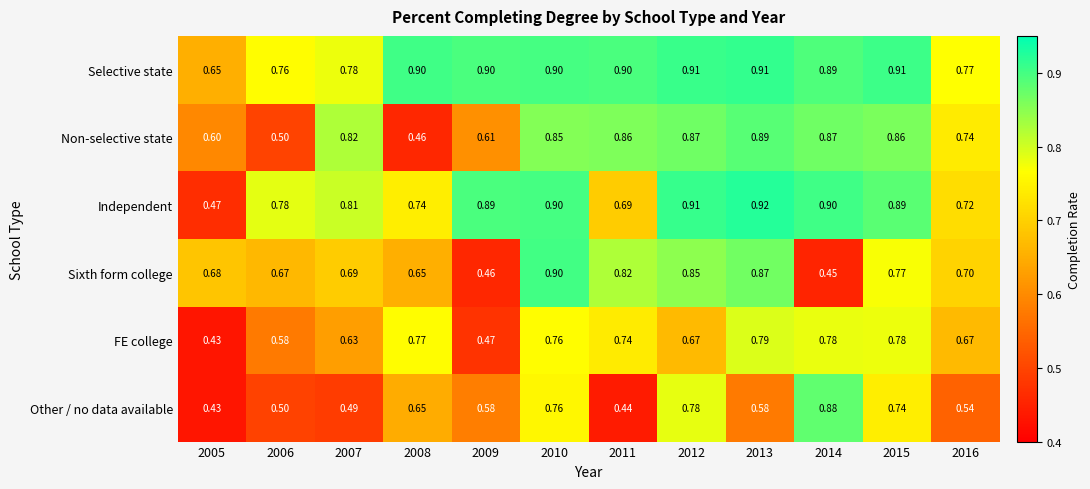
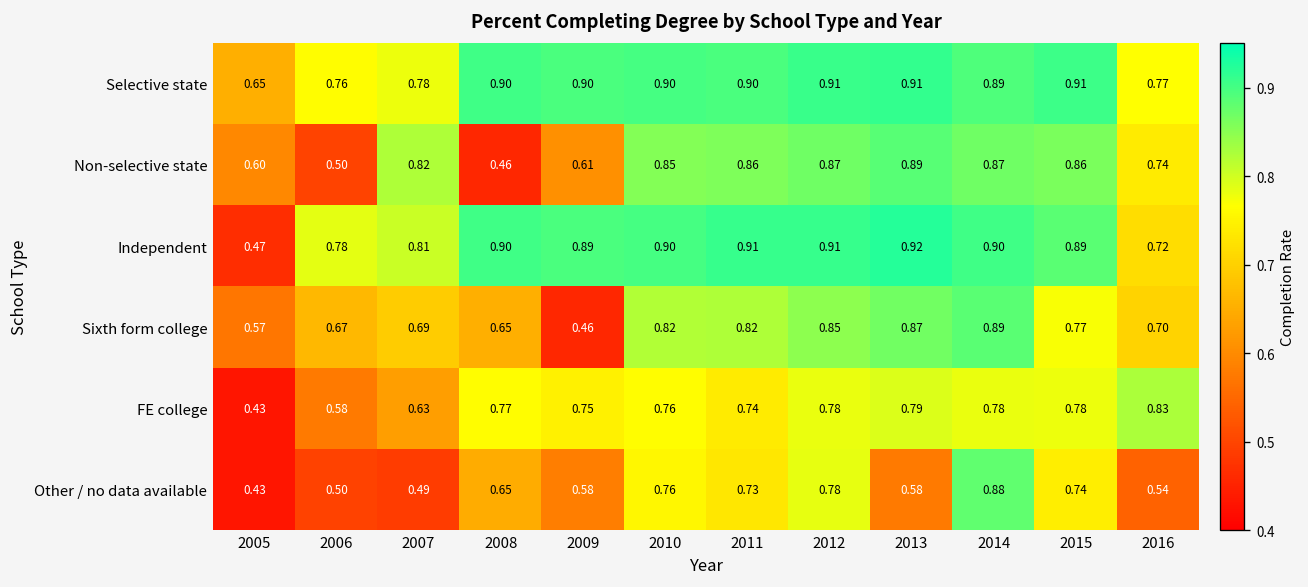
Independent, 2008: 0.74 -> 0.90
Independent, 2011: 0.69 -> 0.91
Sixth form college, 2005: 0.68 -> 0.57
Sixth form college, 2010: 0.90 -> 0.82
Sixth form college, 2014: 0.45 -> 0.89
FE college, 2009: 0.47 -> 0.75
FE college, 2012: 0.67 -> 0.78
FE college, 2016: 0.67 -> 0.83
Other / no data available, 2011: 0.44 -> 0.73
